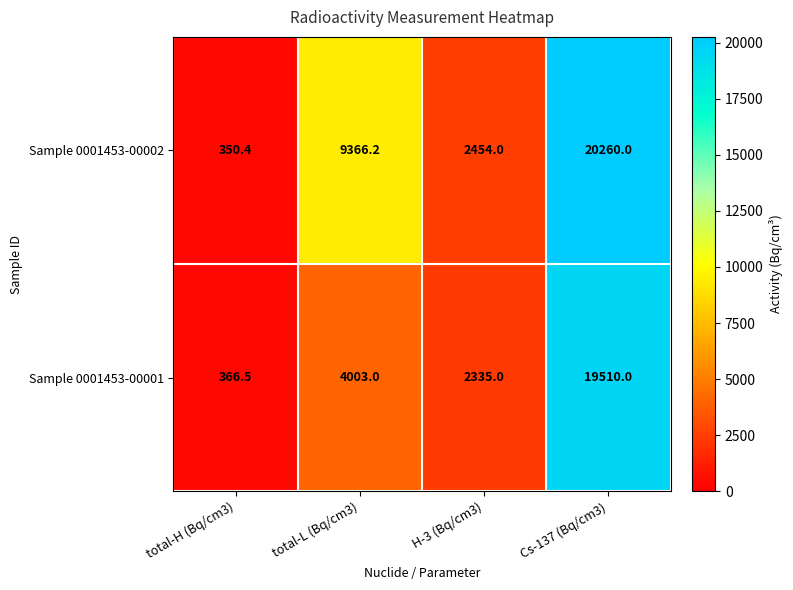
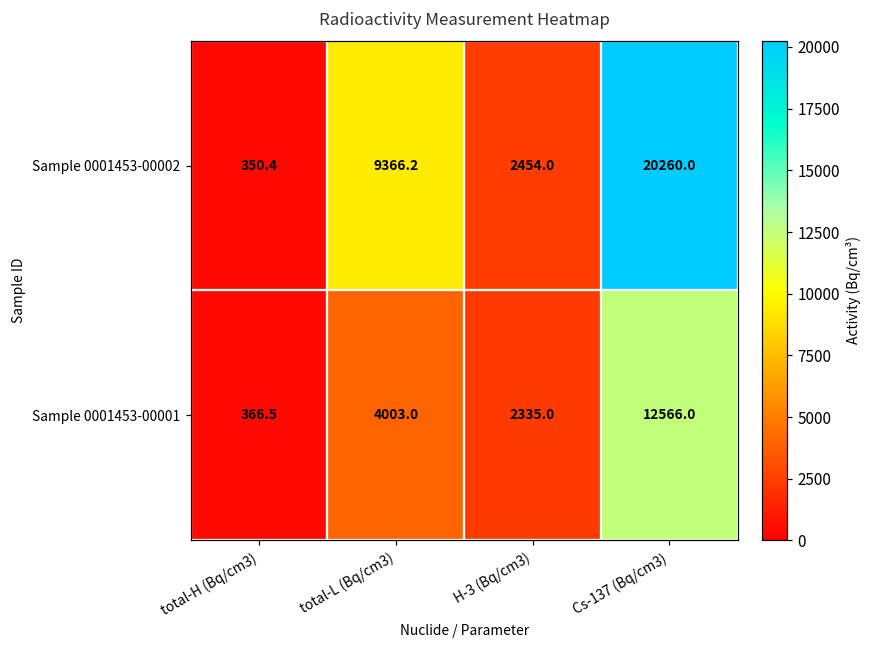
Sample 0001453-00001, Cs-137 (Bq/cm3): 19510.0 -> 12566.0
